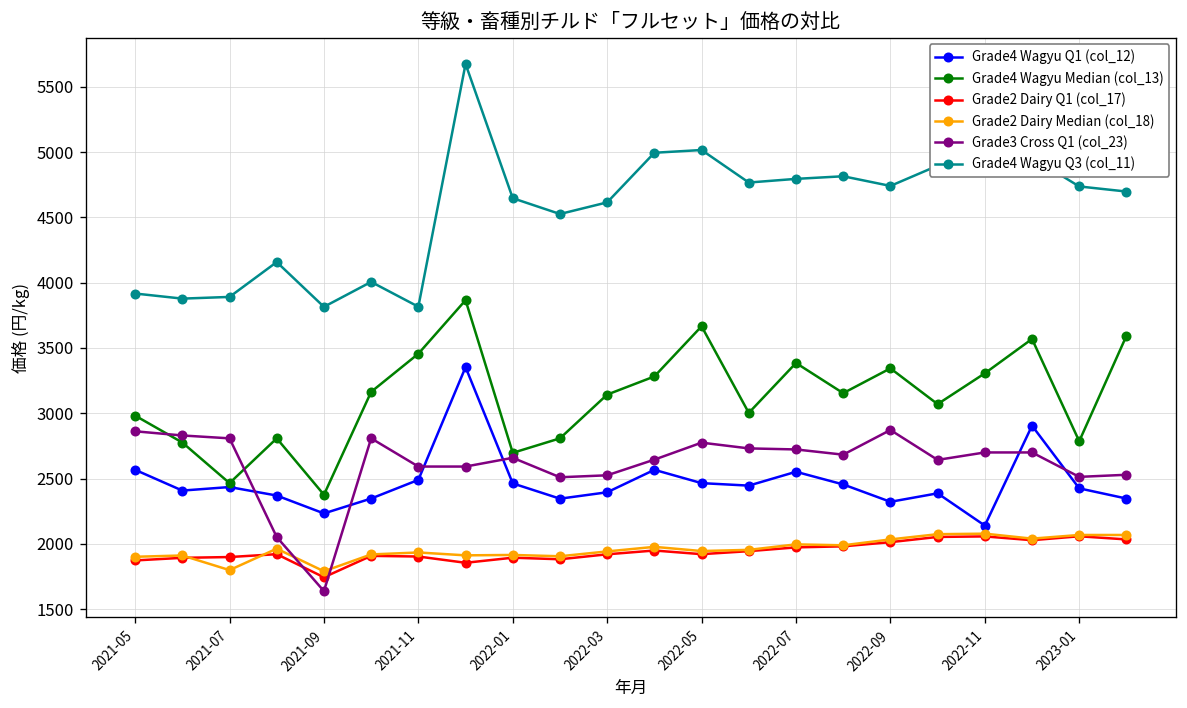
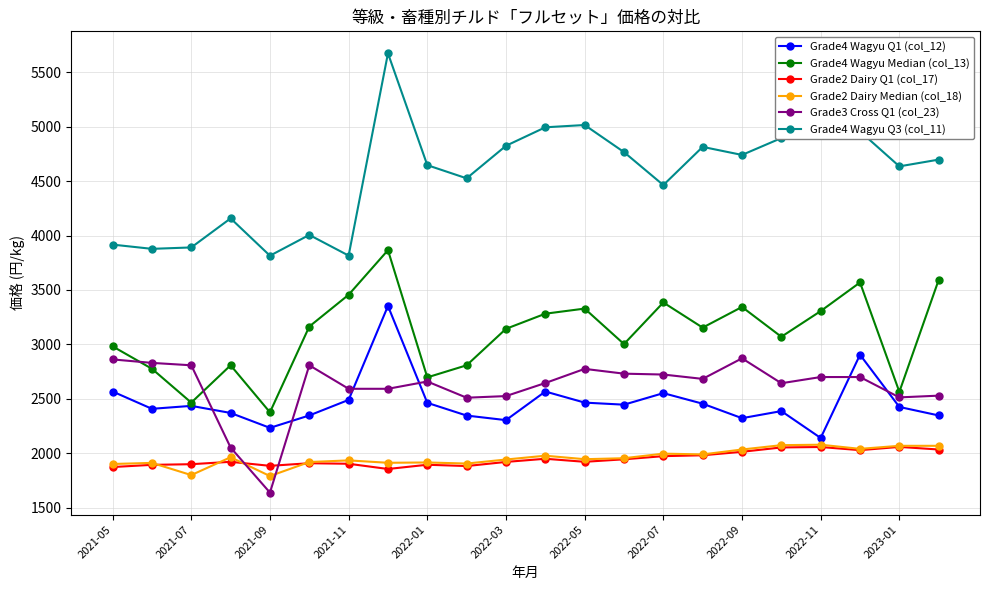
Grade2 Dairy Q1 (col_17), 2021-09: 1740 -> 1880
Grade4 Wagyu Q1 (col_12), 2022-03: 2400 -> 2300
Grade4 Wagyu Q3 (col_11), 2022-03: 4620 -> 4830
Grade4 Wagyu Median (col_13), 2022-05: 3670 -> 3330
Grade4 Wagyu Q3 (col_11), 2022-07: 4800 -> 4460
Grade4 Wagyu Median (col_13), 2023-01: 2790 -> 2560
Grade4 Wagyu Q3 (col_11), 2023-01: 4740 -> 4640
